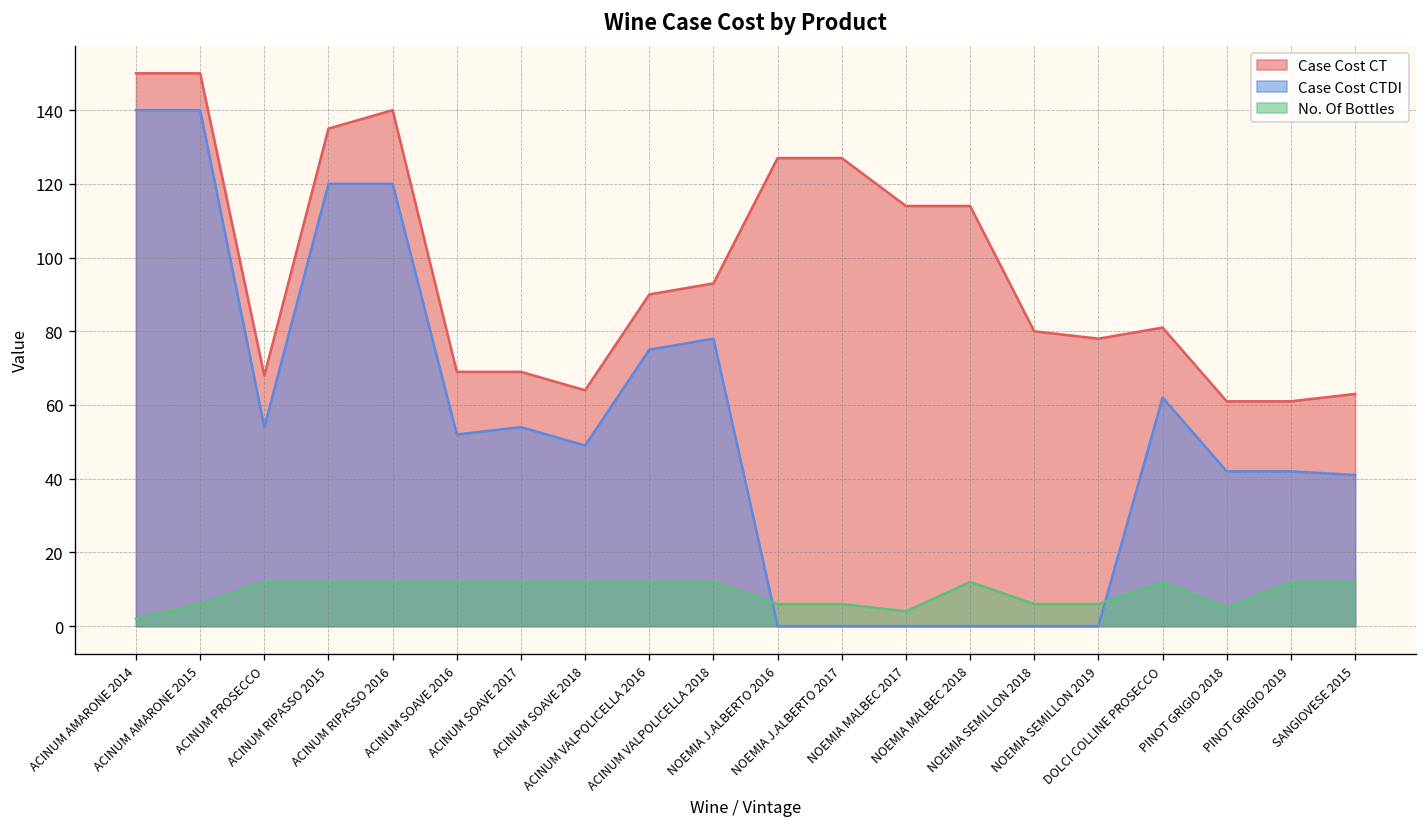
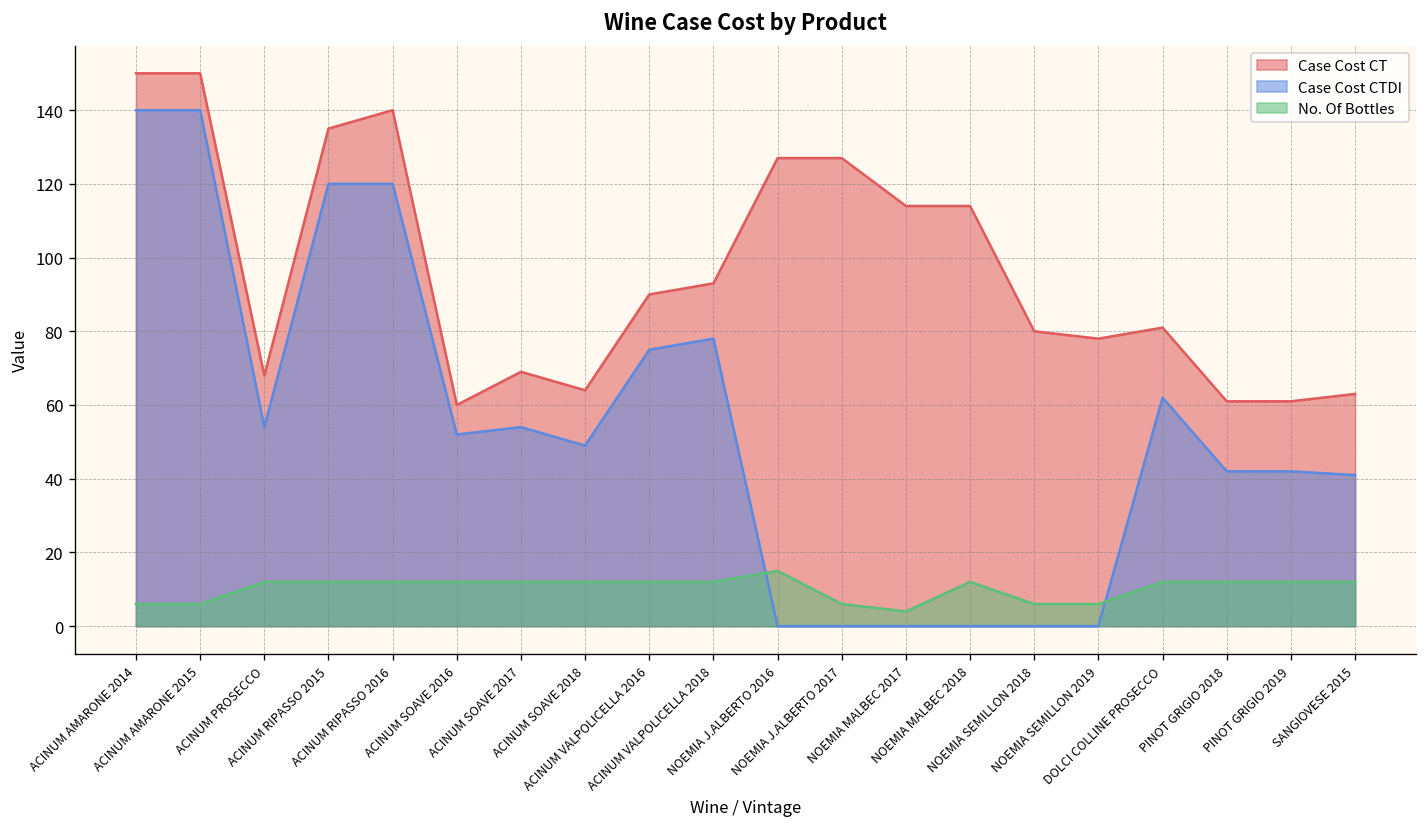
No. Of Bottles, ACINUM AMARONE 2014: 2 -> 6
Case Cost CT, ACINUM SOAVE 2016: 69 -> 60
No. Of Bottles, NOEMIA J.ALBERTO 2016: 6 -> 15
No. Of Bottles, PINOT GRIGIO 2018: 5 -> 12
